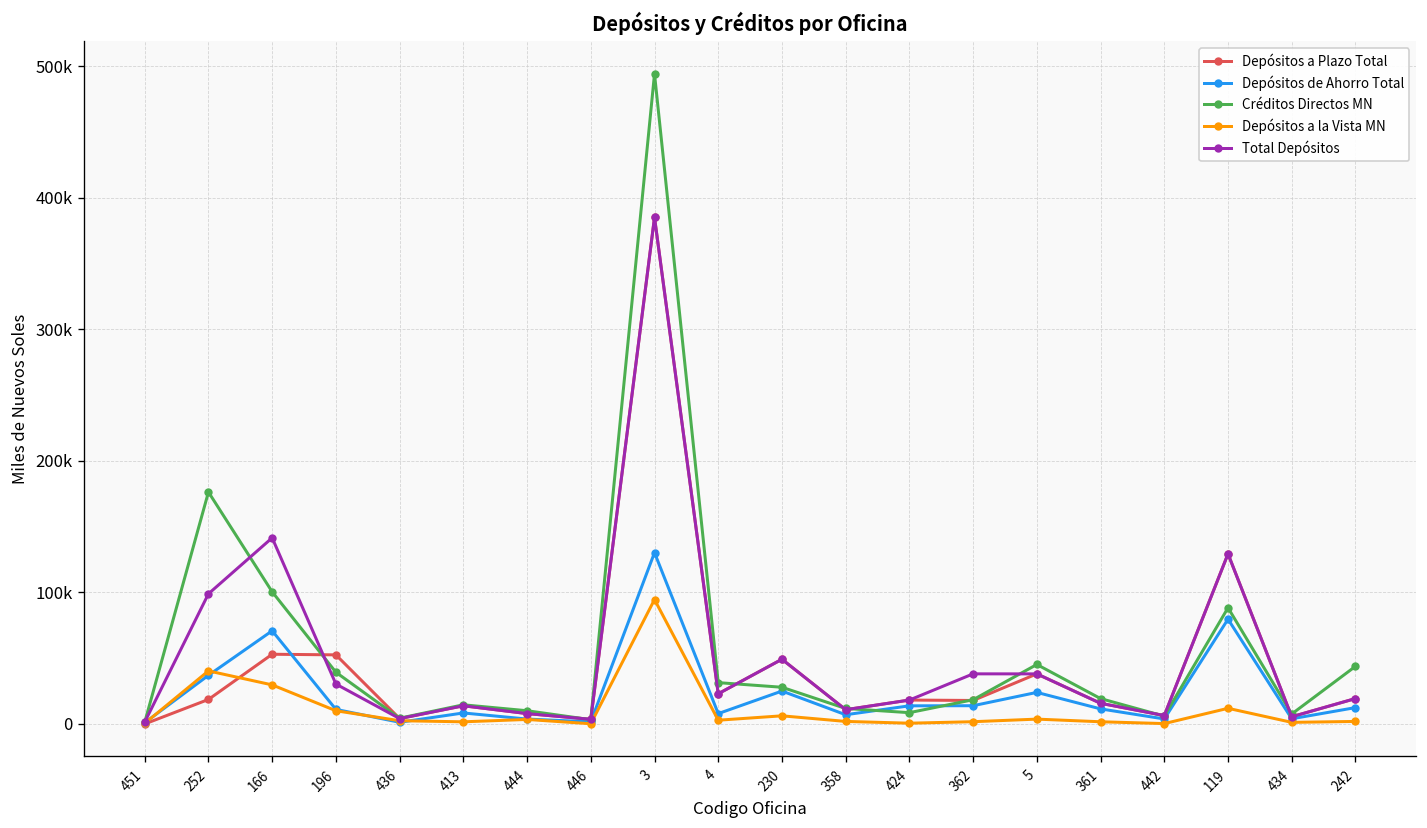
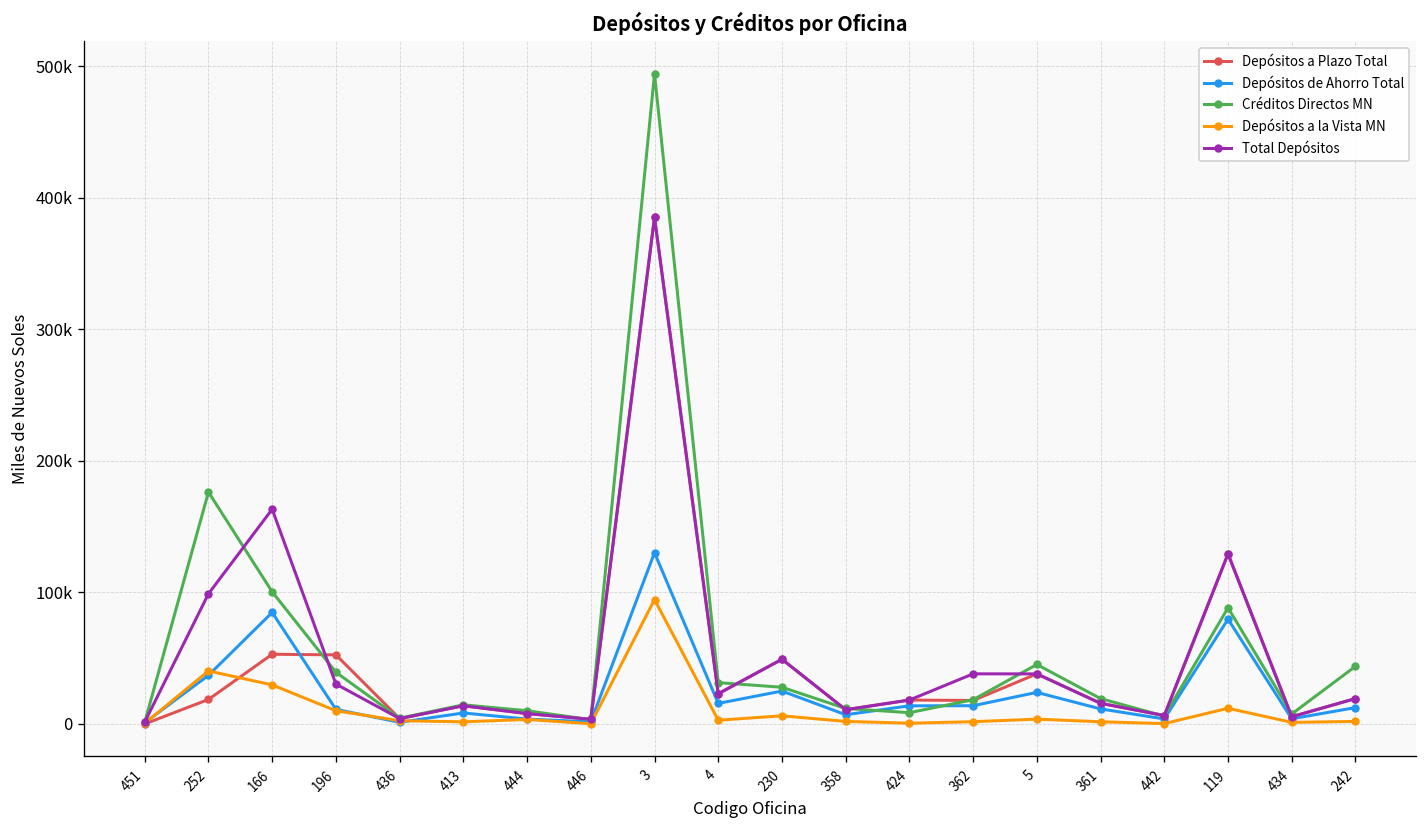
Depósitos de Ahorro Total, 166: 71000 -> 85000
Total Depósitos, 166: 141000 -> 163000
Depósitos de Ahorro Total, 4: 8000 -> 16000
